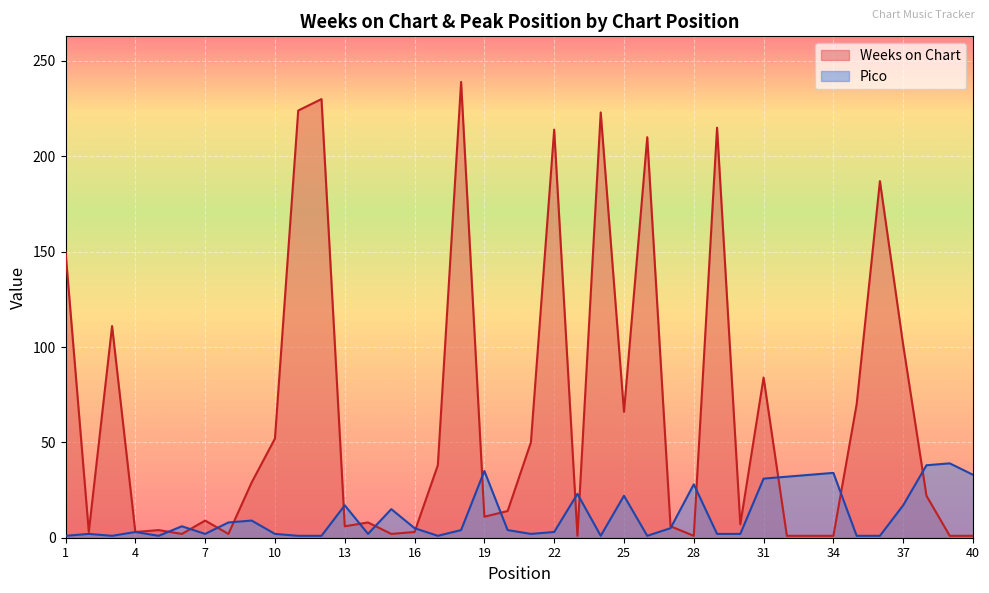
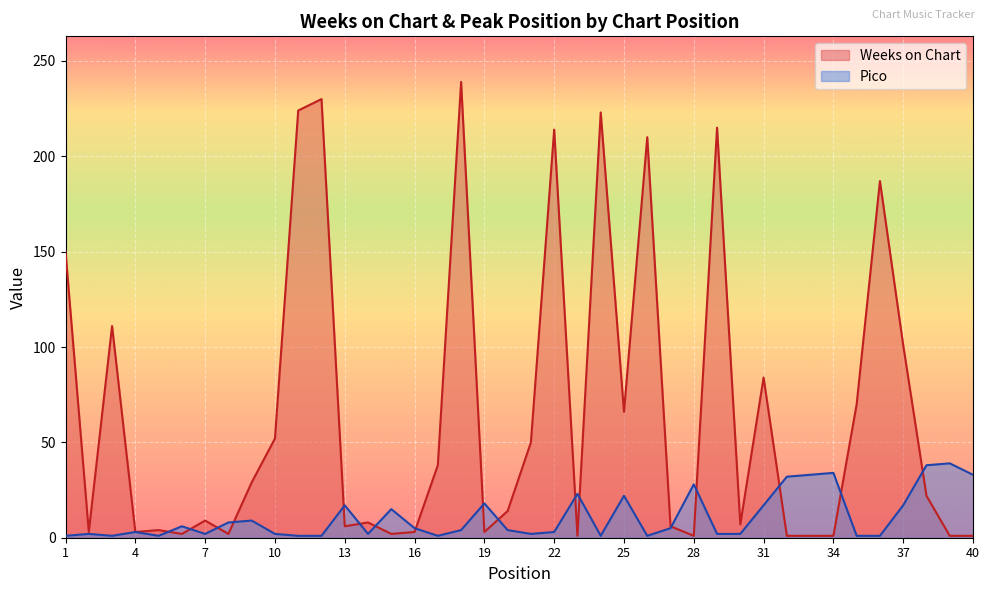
Weeks on Chart, 19: 11 -> 3
Pico, 19: 35 -> 18
Pico, 31: 31 -> 17
